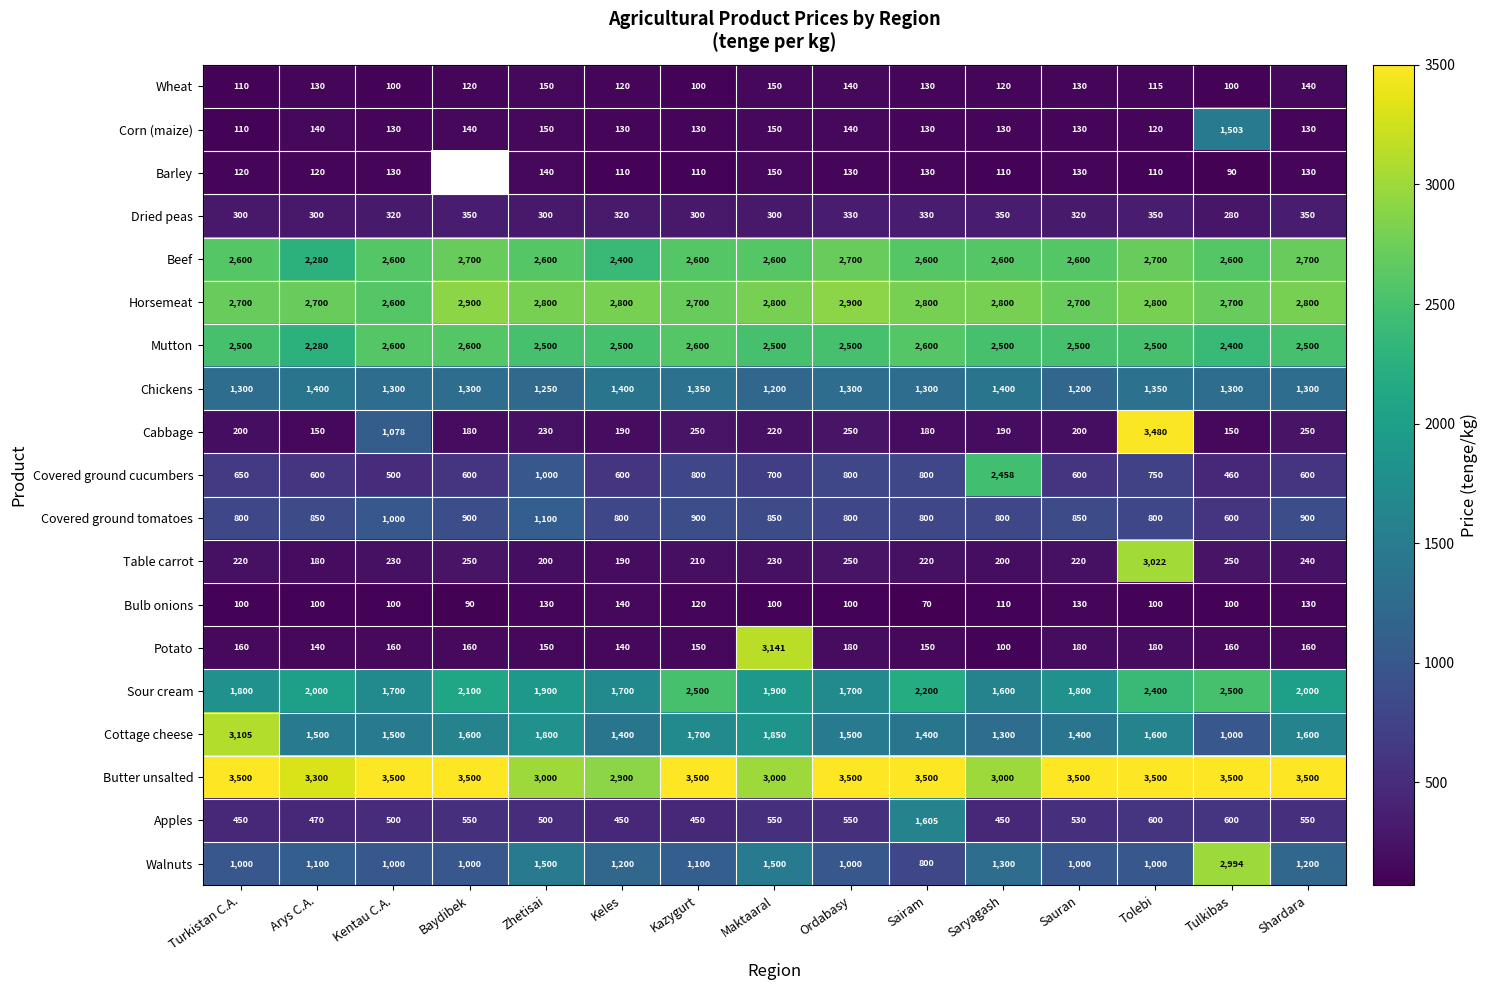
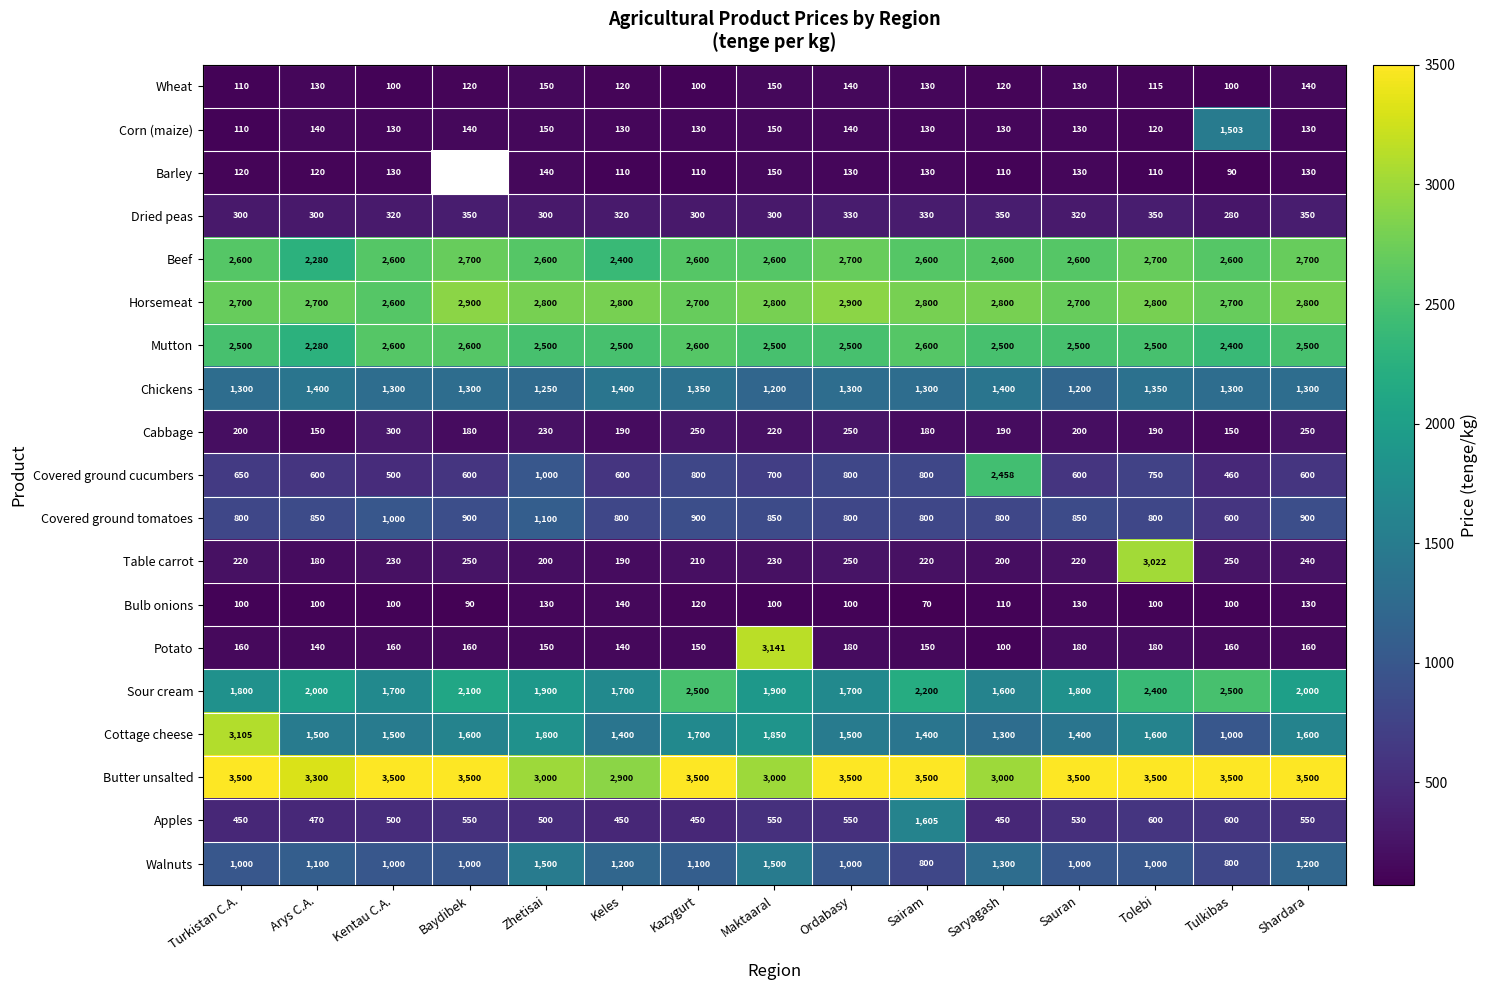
Cabbage, Kentau C.A.: 1,078 -> 300
Cabbage, Tolebi: 3,480 -> 190
Walnuts, Tulkibas: 2,994 -> 800
